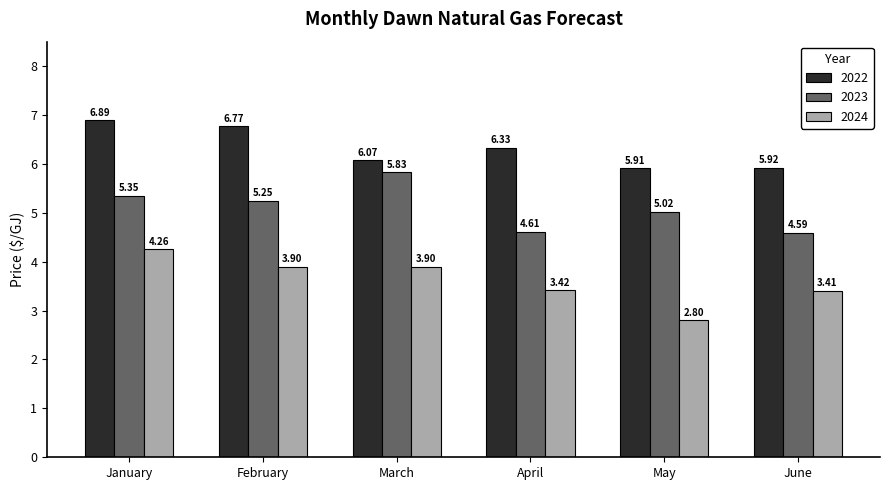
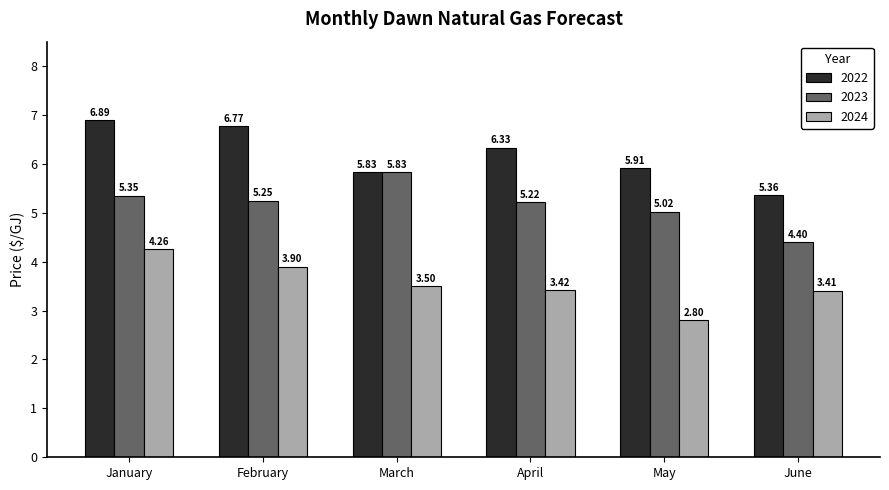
2022, March: 6.07 -> 5.83
2024, March: 3.90 -> 3.50
2023, April: 4.61 -> 5.22
2022, June: 5.92 -> 5.36
2023, June: 4.59 -> 4.40
